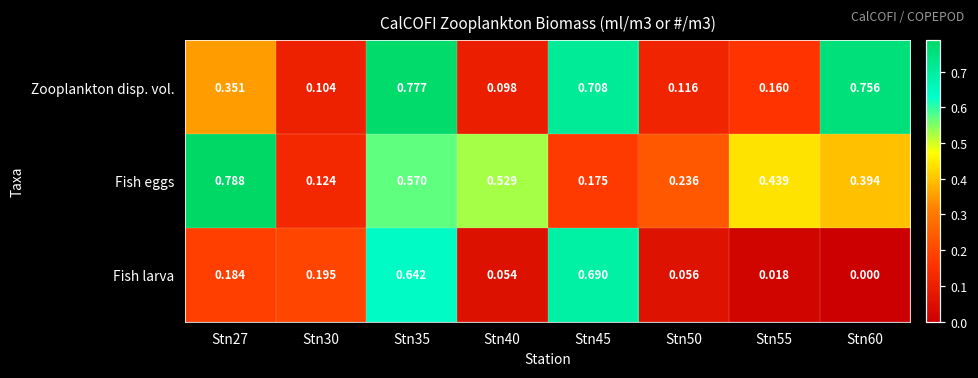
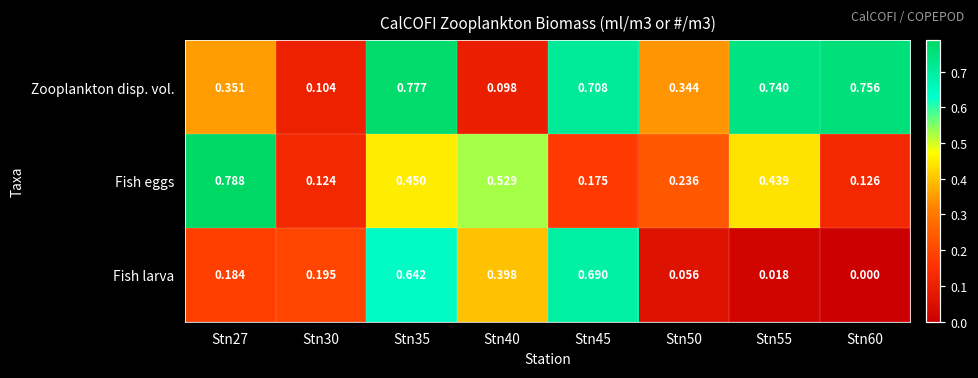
Zooplankton disp. vol., Stn50: 0.116 -> 0.344
Zooplankton disp. vol., Stn55: 0.160 -> 0.740
Fish eggs, Stn35: 0.570 -> 0.450
Fish eggs, Stn60: 0.394 -> 0.126
Fish larva, Stn40: 0.054 -> 0.398
